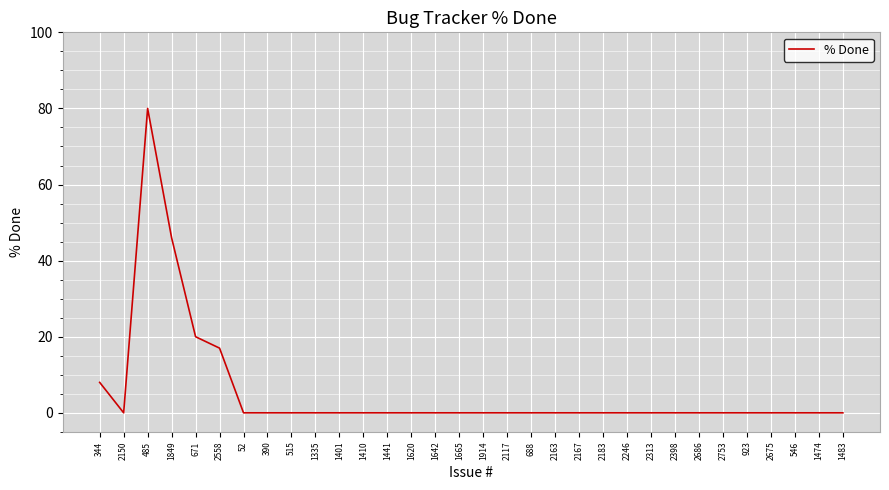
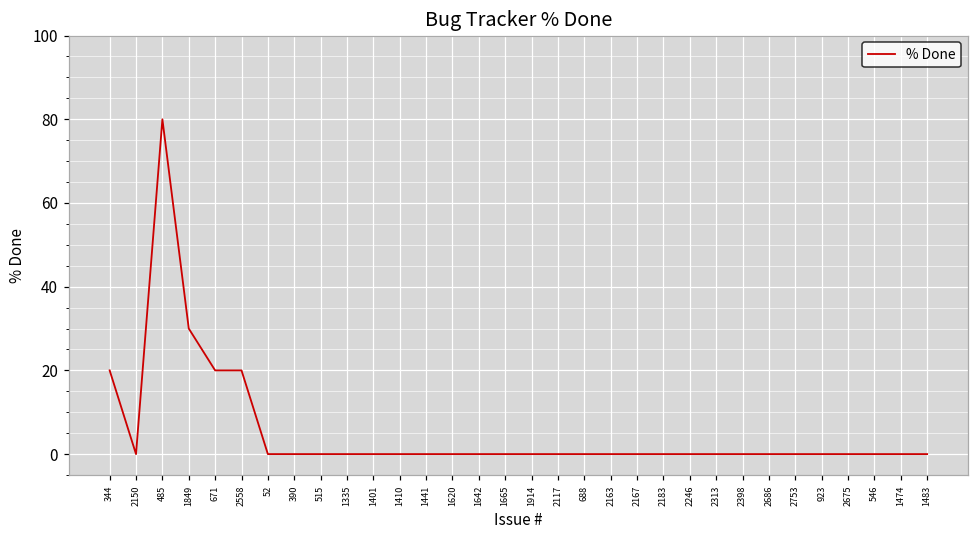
344: 8 -> 20
1849: 46 -> 30
2558: 17 -> 20
